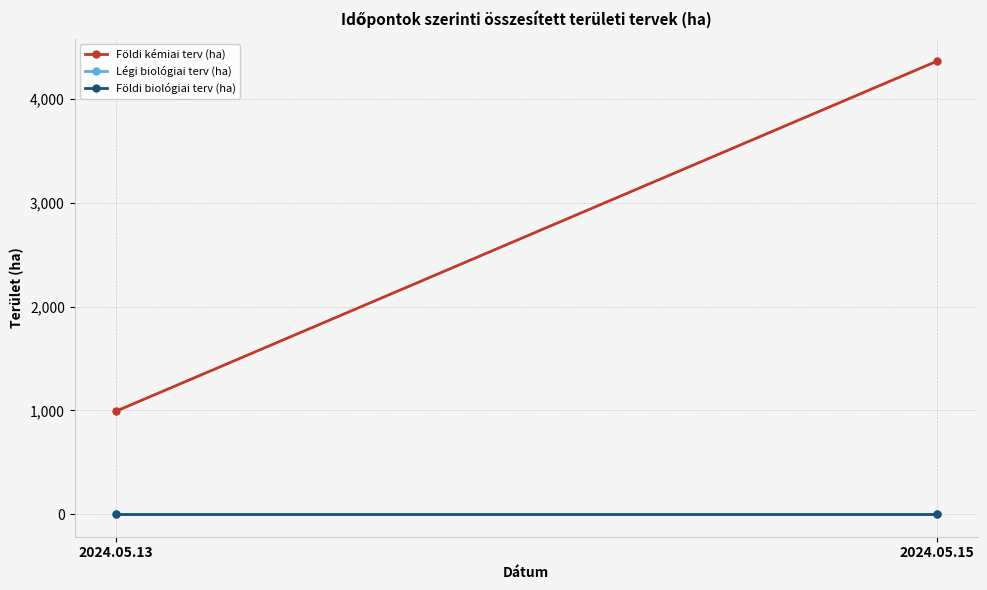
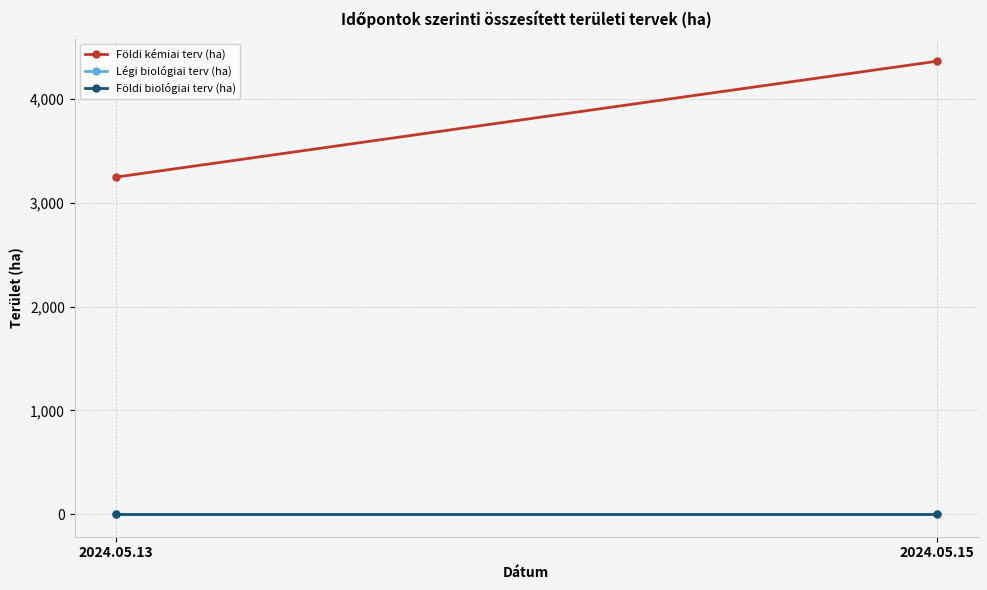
Földi kémiai terv (ha), 2024.05.13: 990 -> 3,250
